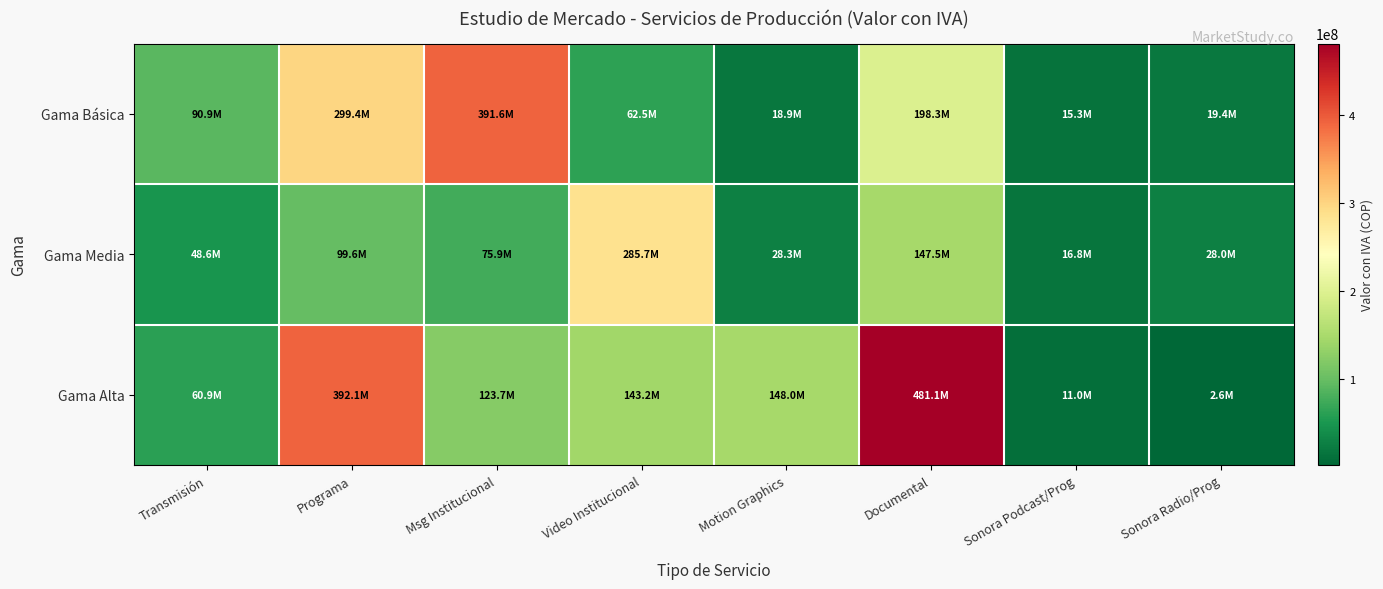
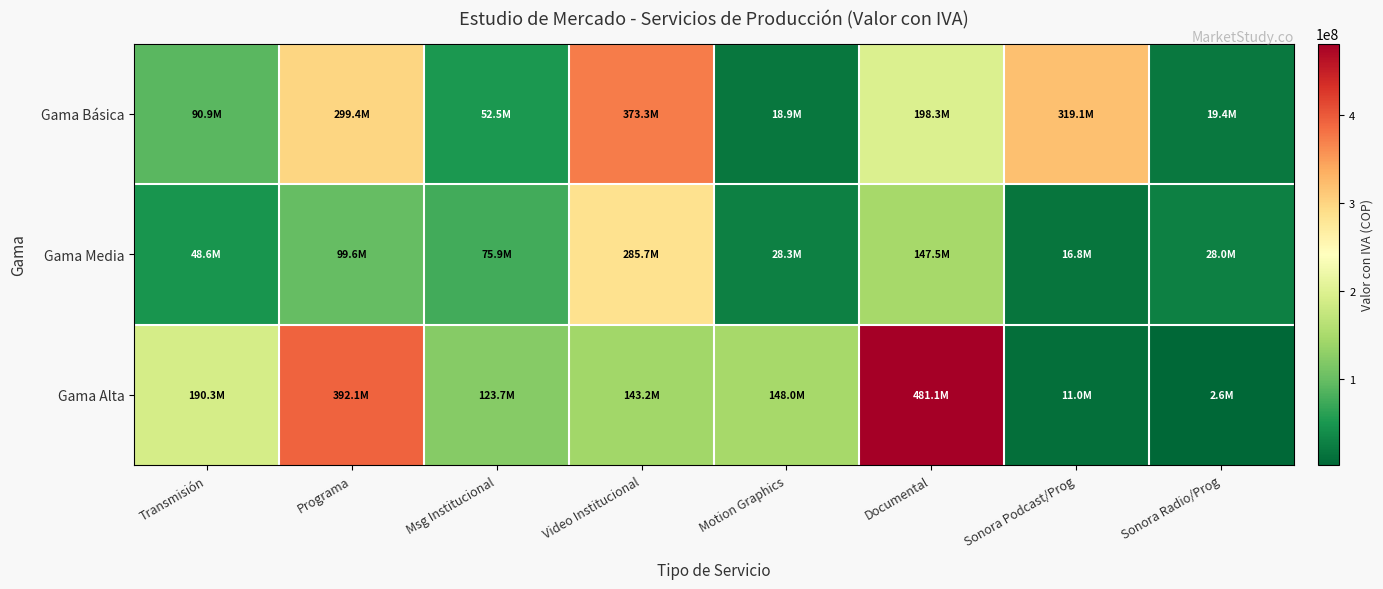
Gama Básica, Msg Institucional: 391.6M -> 52.5M
Gama Básica, Video Institucional: 62.5M -> 373.3M
Gama Básica, Sonora Podcast/Prog: 15.3M -> 319.1M
Gama Alta, Transmisión: 60.9M -> 190.3M
